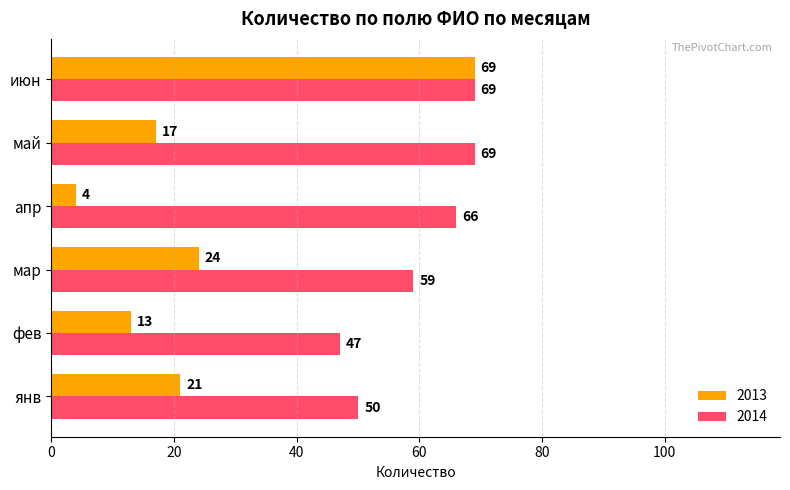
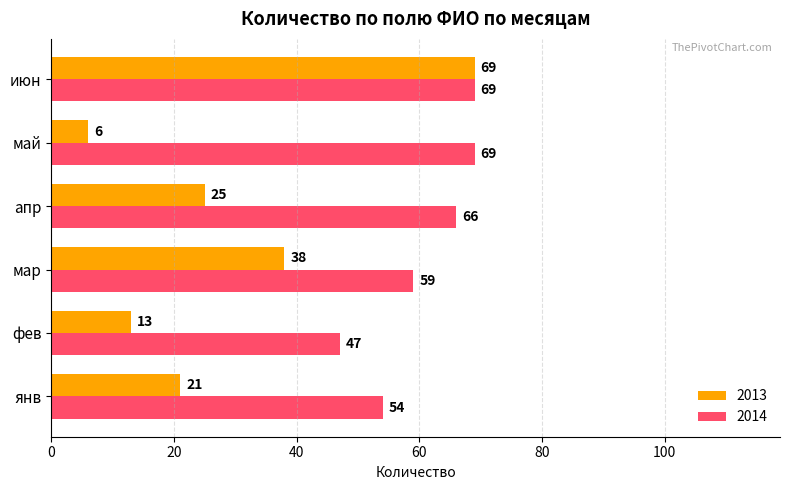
2013, май: 17 -> 6
2013, апр: 4 -> 25
2013, мар: 24 -> 38
2014, янв: 50 -> 54
